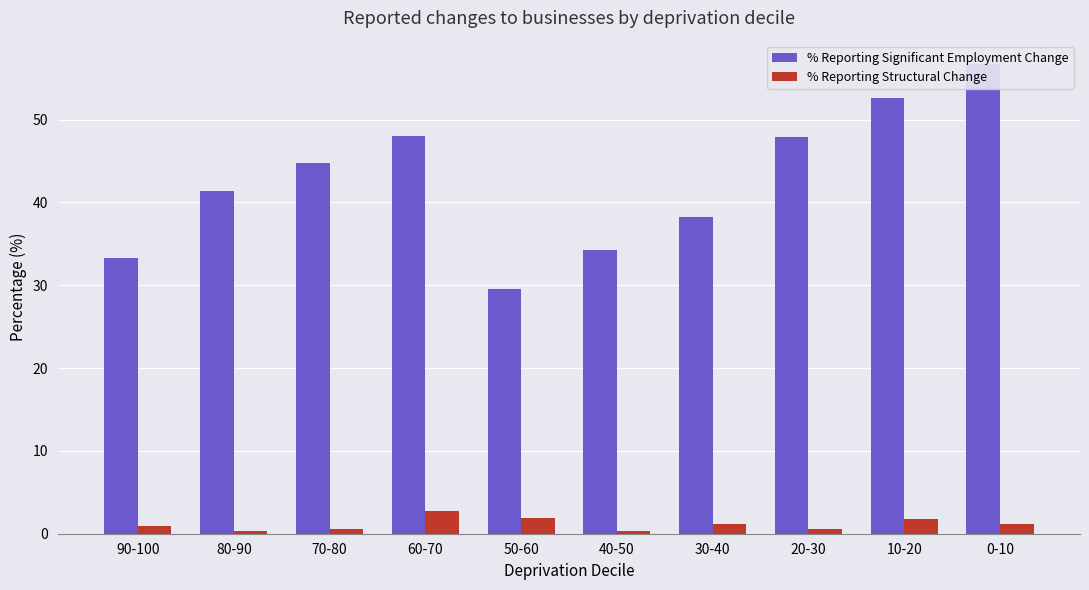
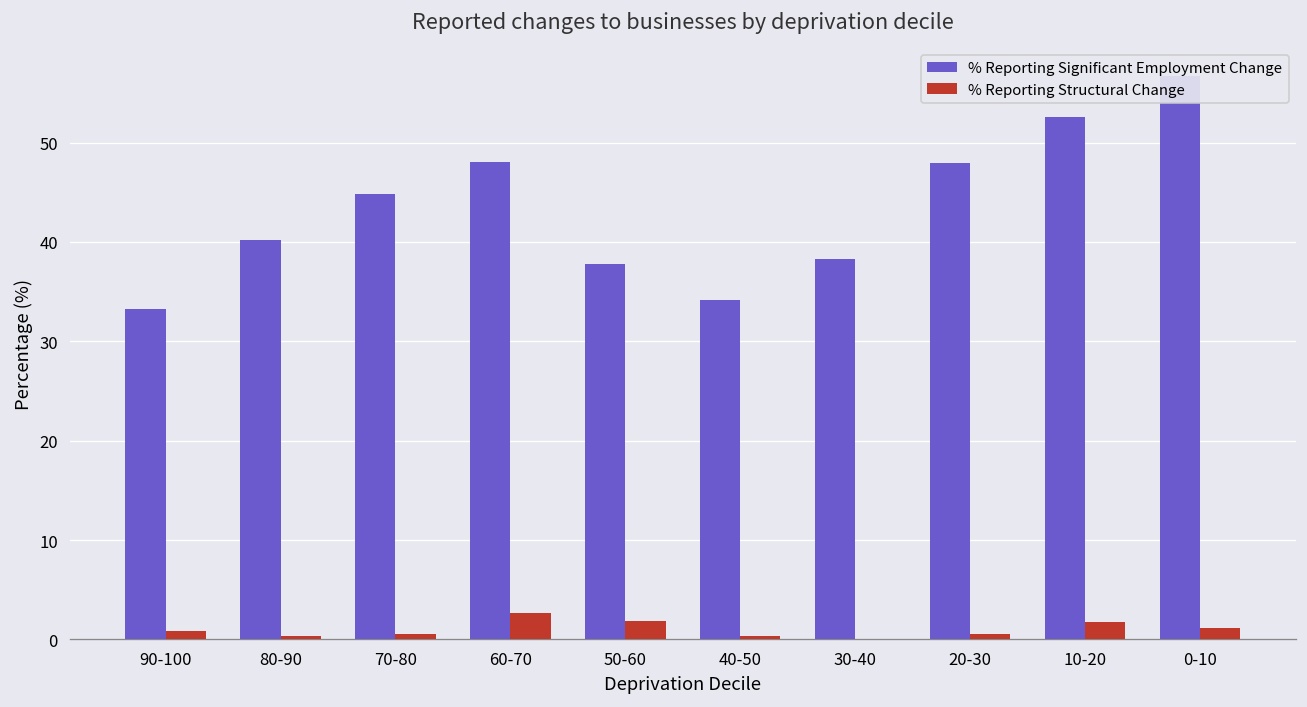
% Reporting Significant Employment Change, 80-90: 41 -> 40
% Reporting Significant Employment Change, 50-60: 30 -> 38
% Reporting Structural Change, 30-40: 1 -> 0
